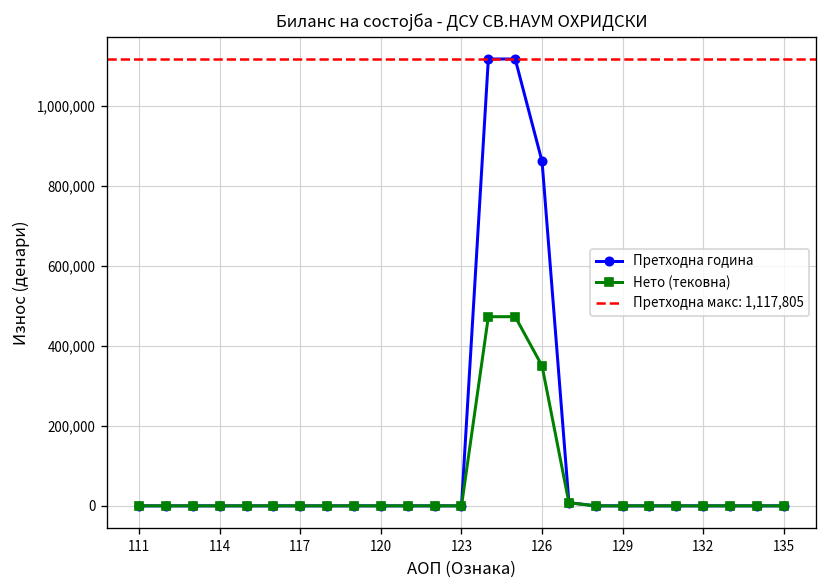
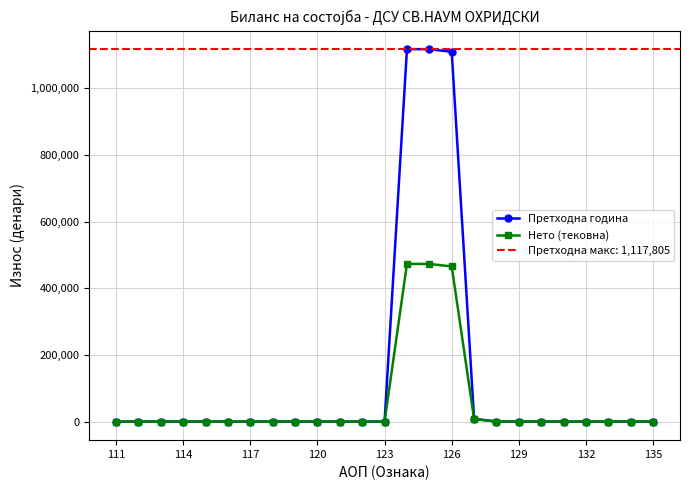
Претходна година, 126: 860,000 -> 1,110,000
Нето (тековна), 126: 350,000 -> 470,000
